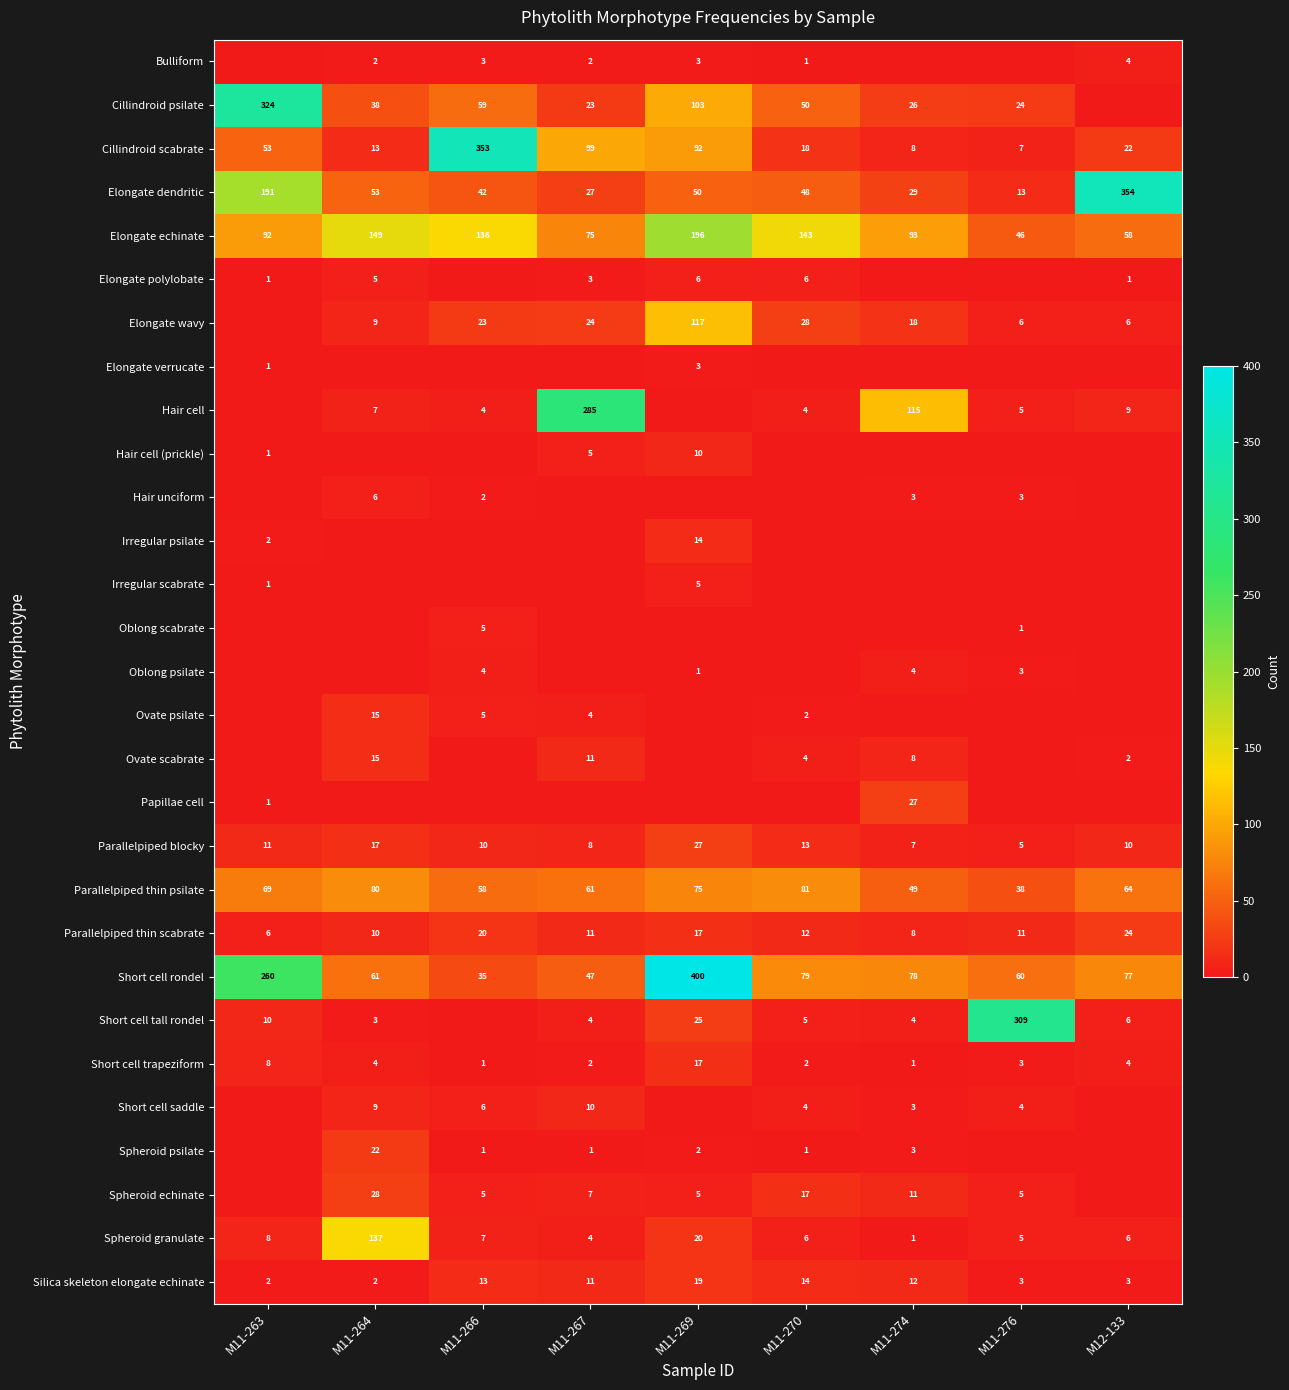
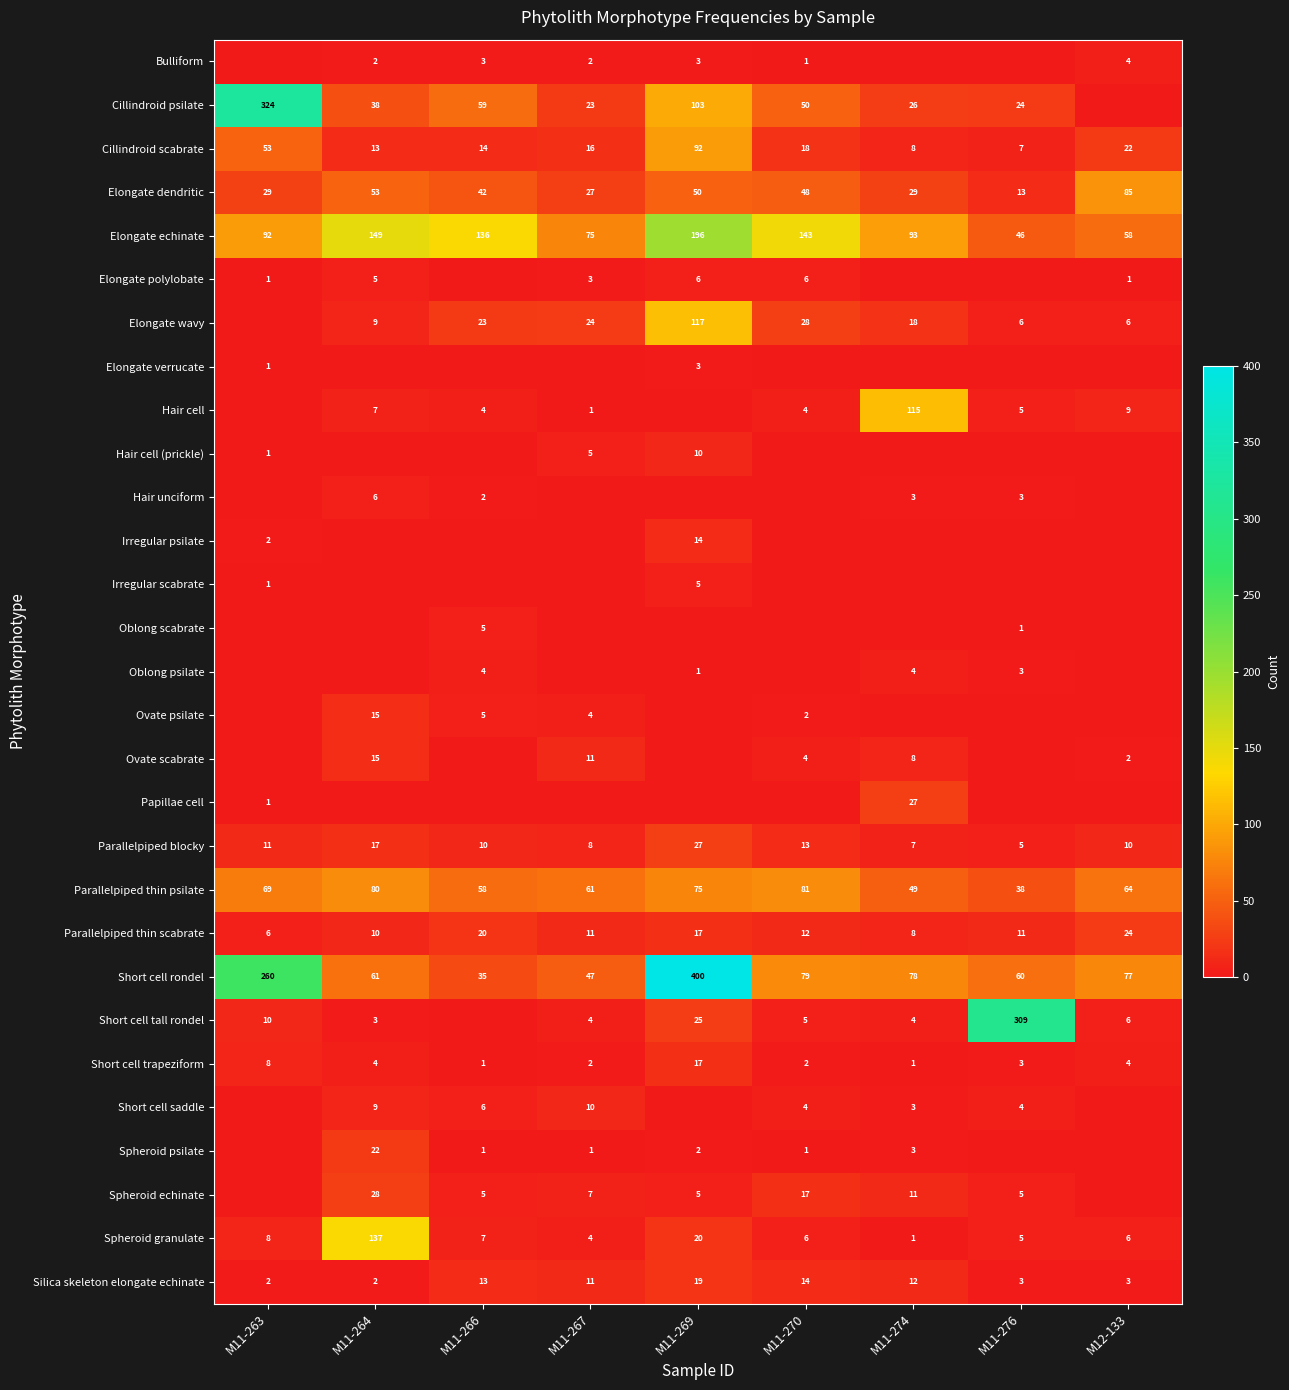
Cillindroid scabrate, M11-266: 353 -> 14
Cillindroid scabrate, M11-267: 99 -> 16
Elongate dendritic, M11-263: 191 -> 29
Elongate dendritic, M12-133: 354 -> 85
Hair cell, M11-267: 285 -> 1
